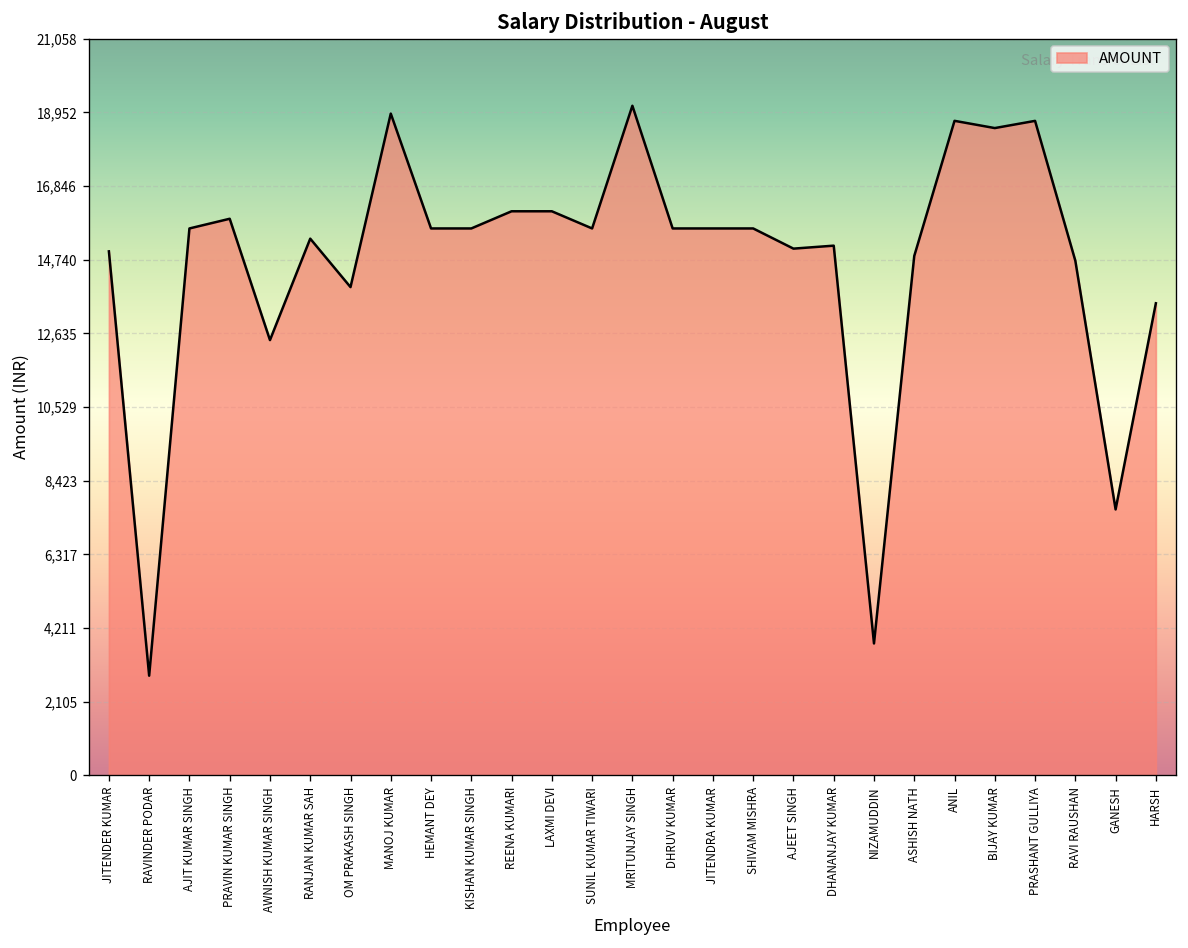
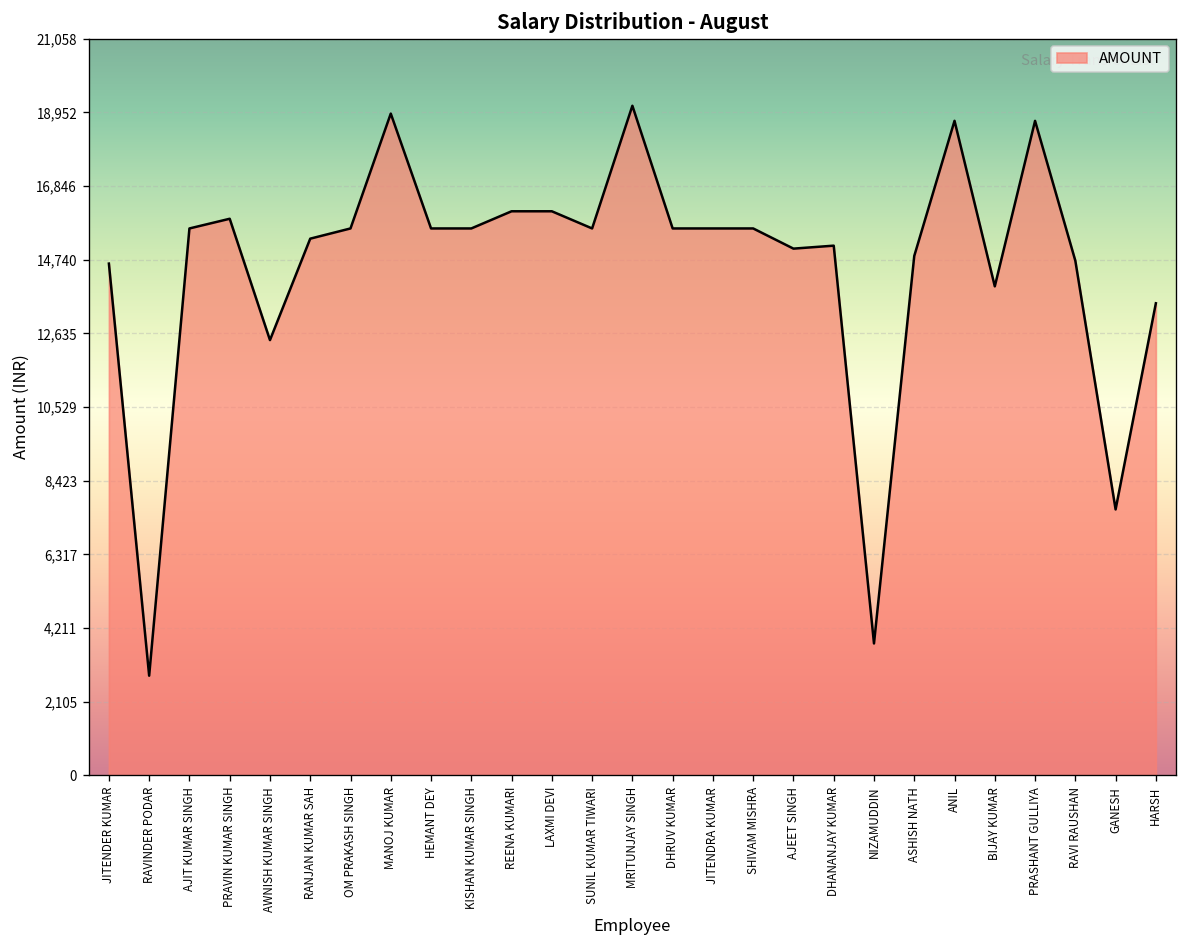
JITENDER KUMAR: 15,000 -> 14,600
OM PRAKASH SINGH: 14,000 -> 15,600
BIJAY KUMAR: 18,500 -> 14,000
